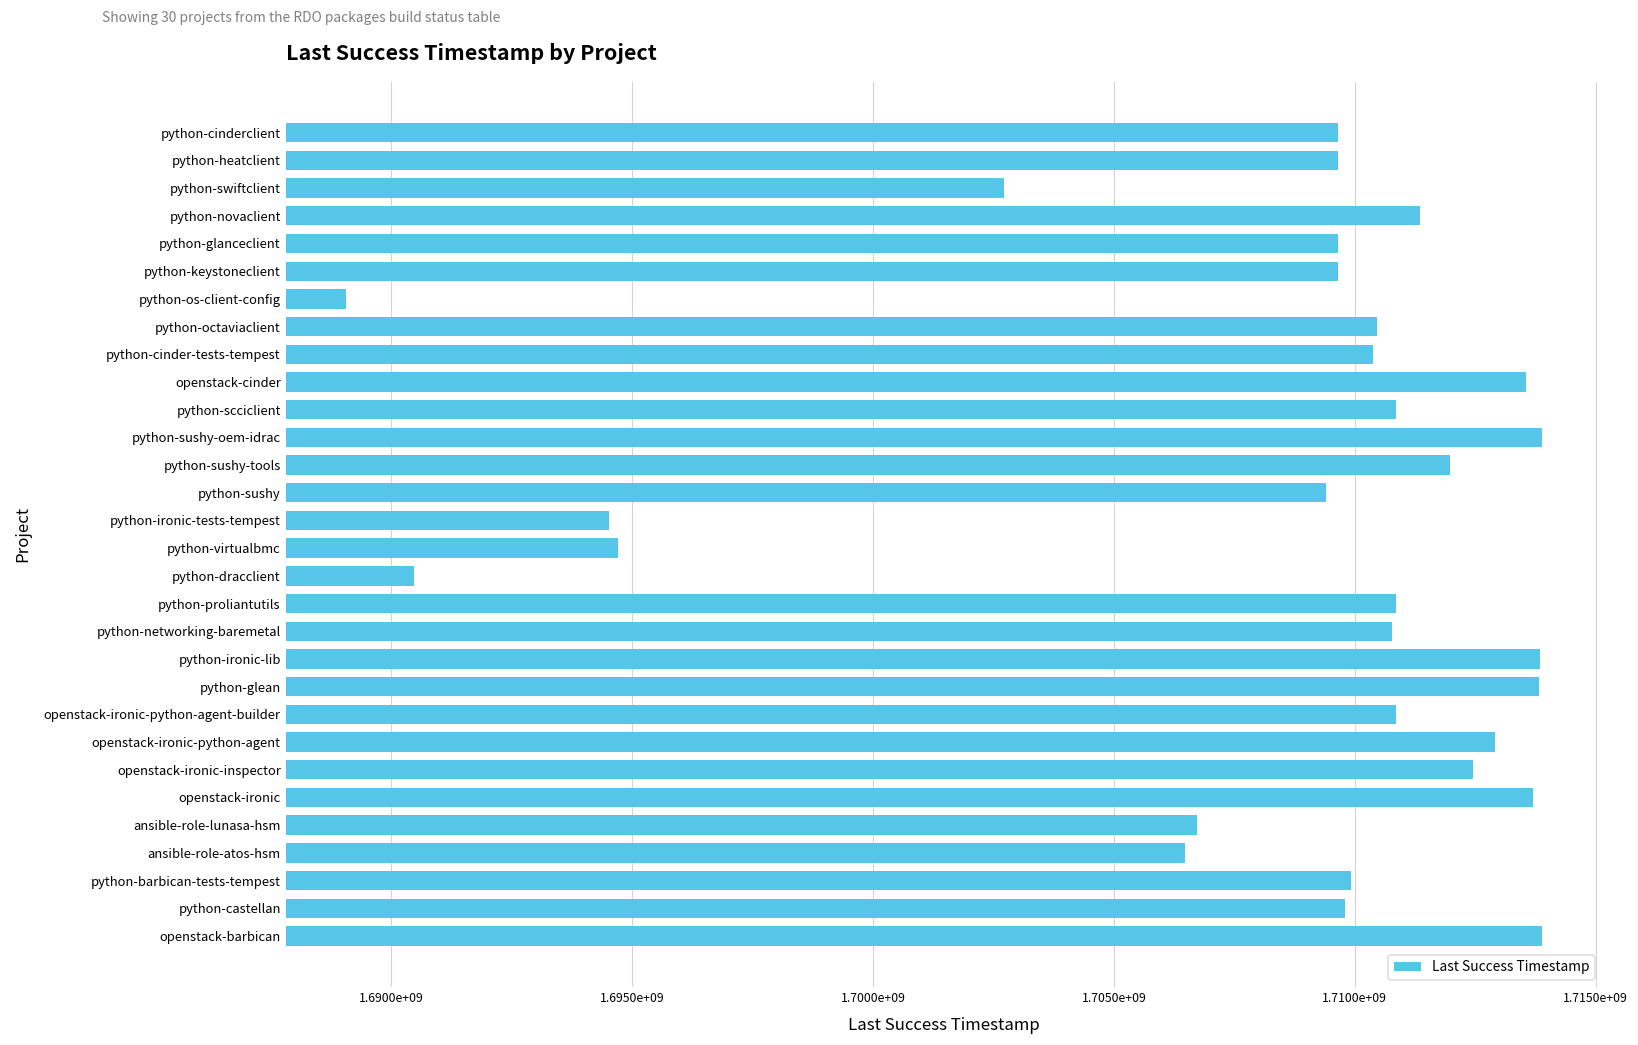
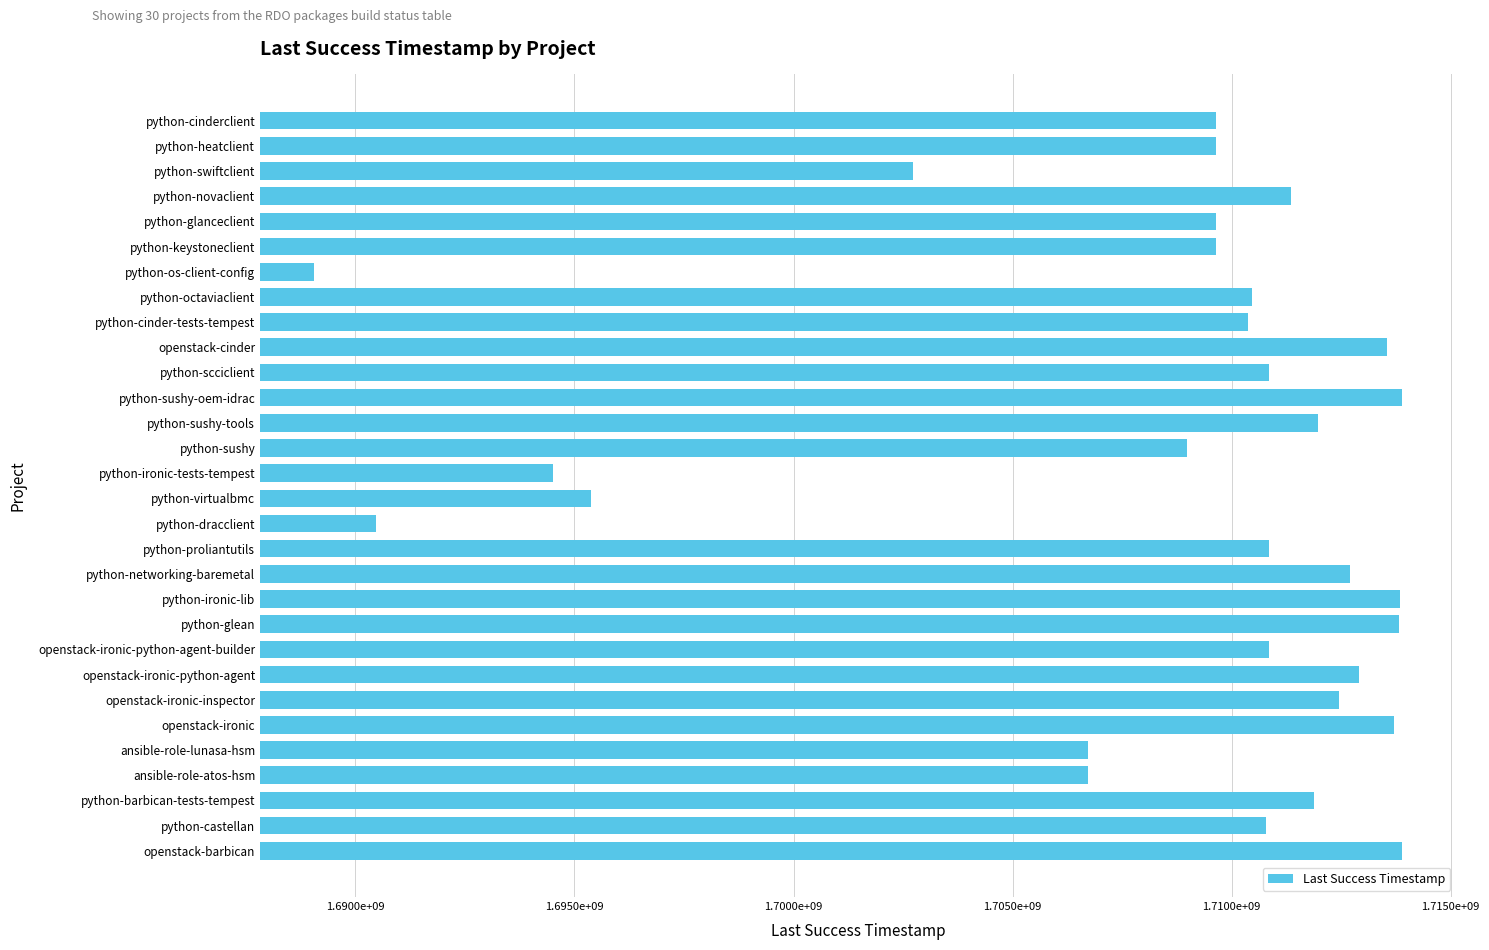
python-sushy: 1709400000 -> 1709000000
python-virtualbmc: 1694700000 -> 1695400000
python-networking-baremetal: 1710800000 -> 1712700000
ansible-role-atos-hsm: 1706500000 -> 1706700000
python-barbican-tests-tempest: 1709900000 -> 1711900000
python-castellan: 1709800000 -> 1710800000
